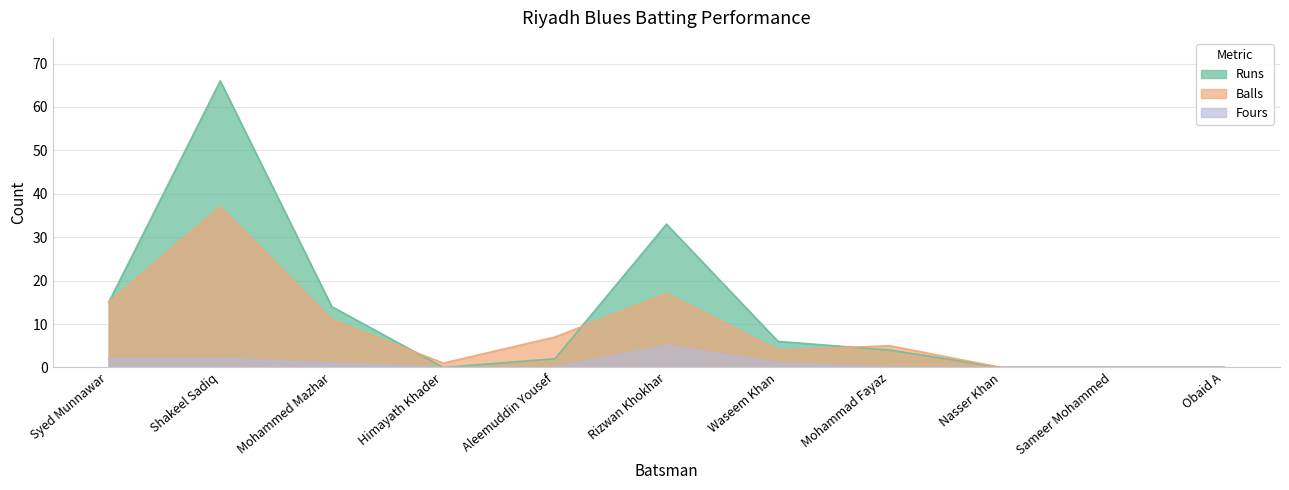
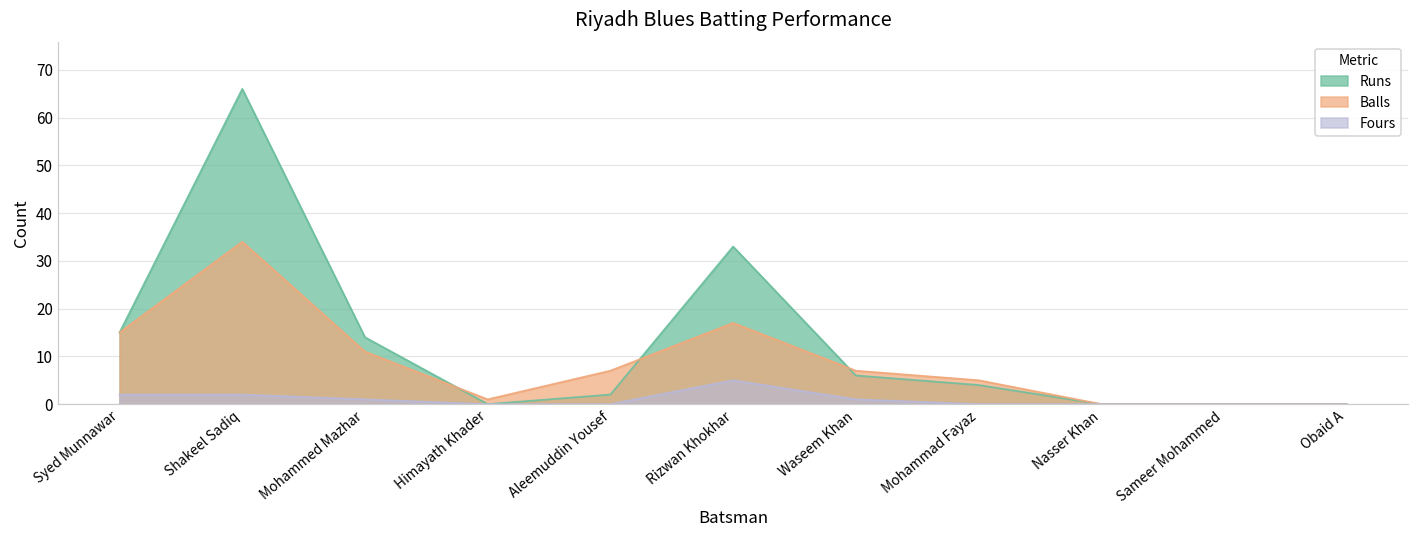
Balls, Shakeel Sadiq: 37 -> 34
Balls, Waseem Khan: 4 -> 7
